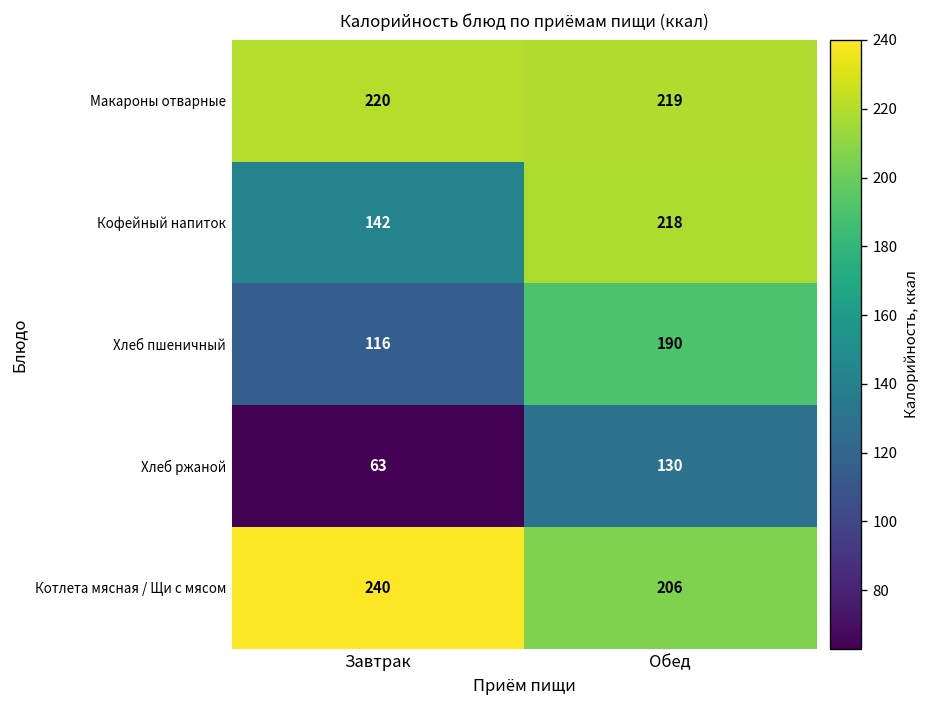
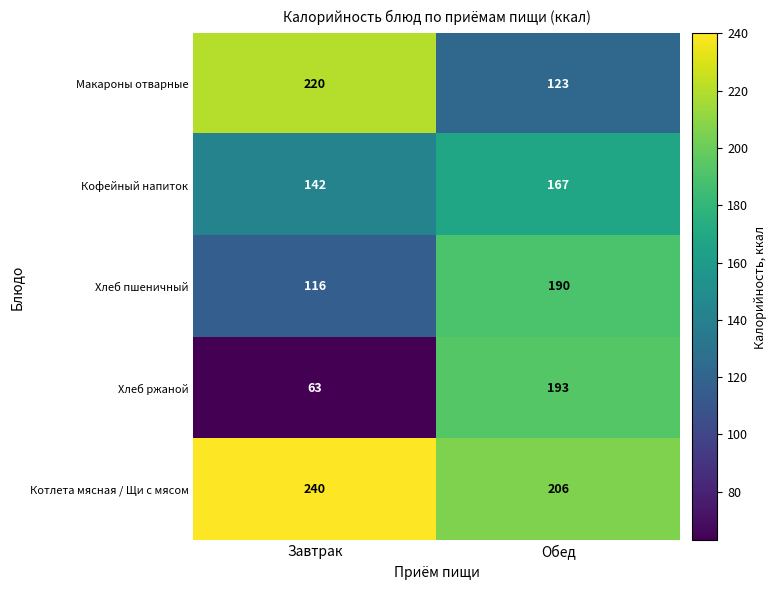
Макароны отварные, Обед: 219 -> 123
Кофейный напиток, Обед: 218 -> 167
Хлеб ржаной, Обед: 130 -> 193
